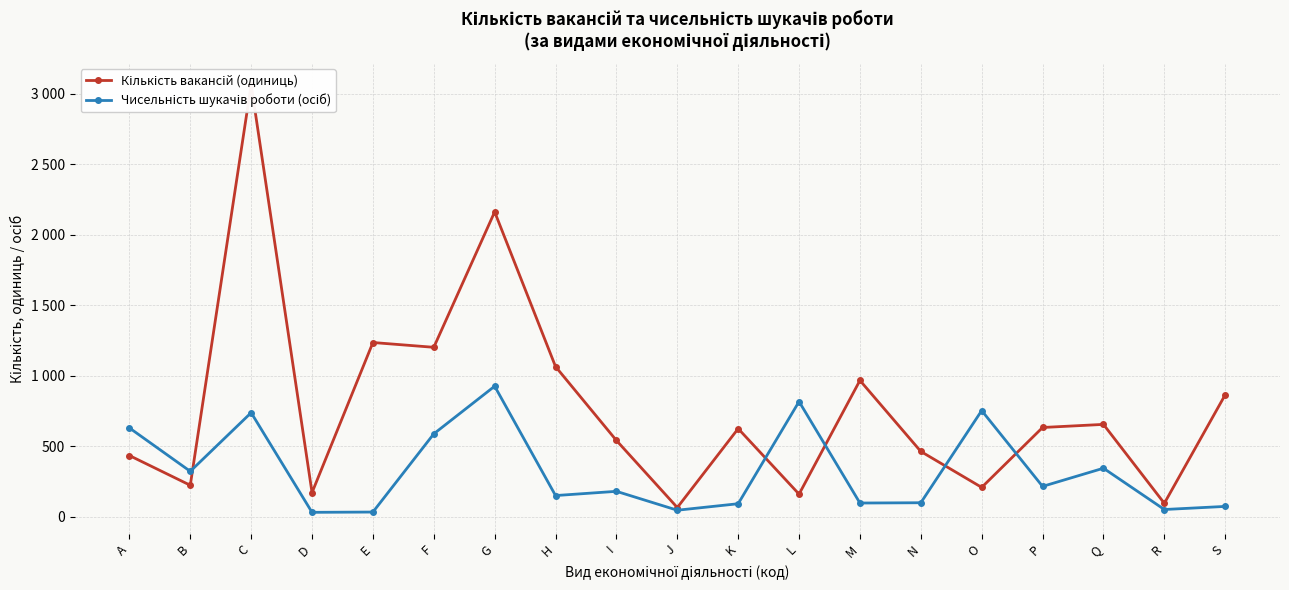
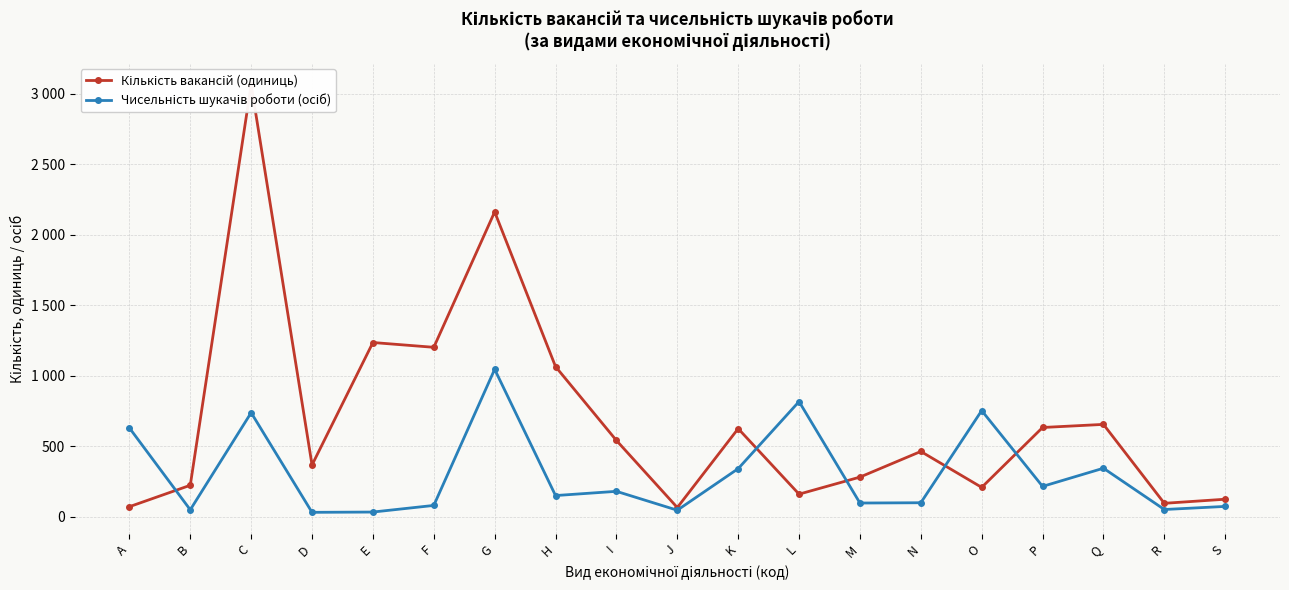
Кількість вакансій (одиниць), A: 430 -> 70
Чисельність шукачів роботи (осіб), B: 320 -> 50
Кількість вакансій (одиниць), D: 170 -> 370
Чисельність шукачів роботи (осіб), F: 590 -> 80
Чисельність шукачів роботи (осіб), G: 930 -> 1050
Чисельність шукачів роботи (осіб), K: 90 -> 340
Кількість вакансій (одиниць), M: 970 -> 280
Кількість вакансій (одиниць), S: 870 -> 120
